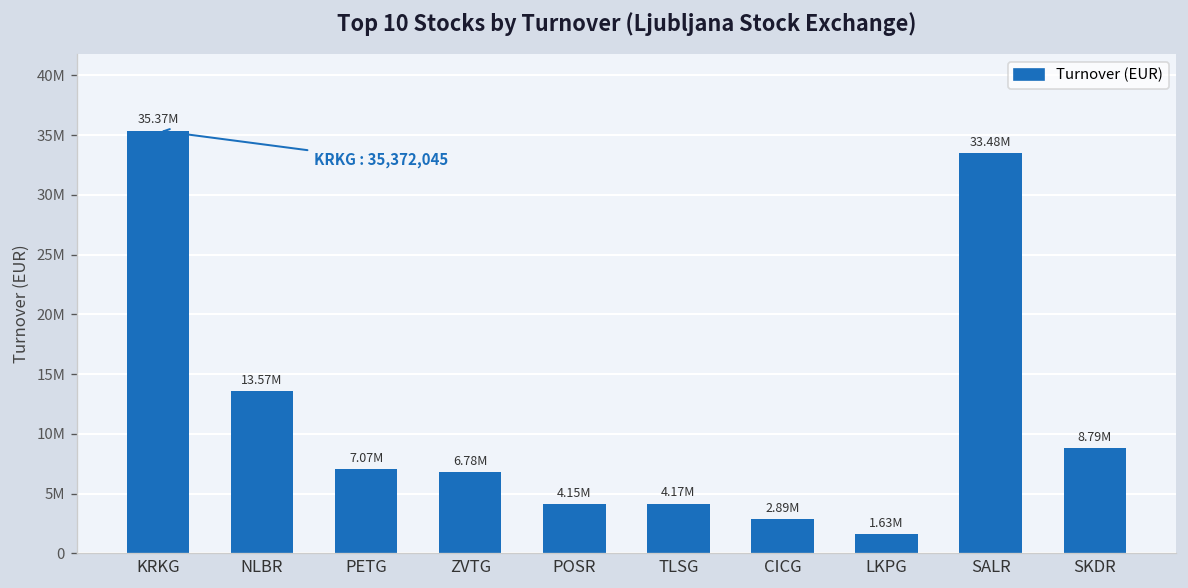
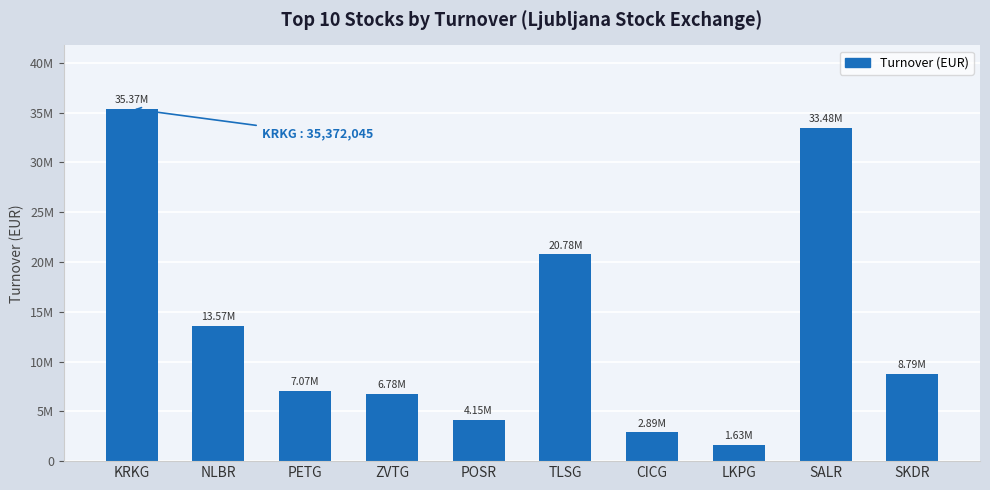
TLSG: 4.17M -> 20.78M
